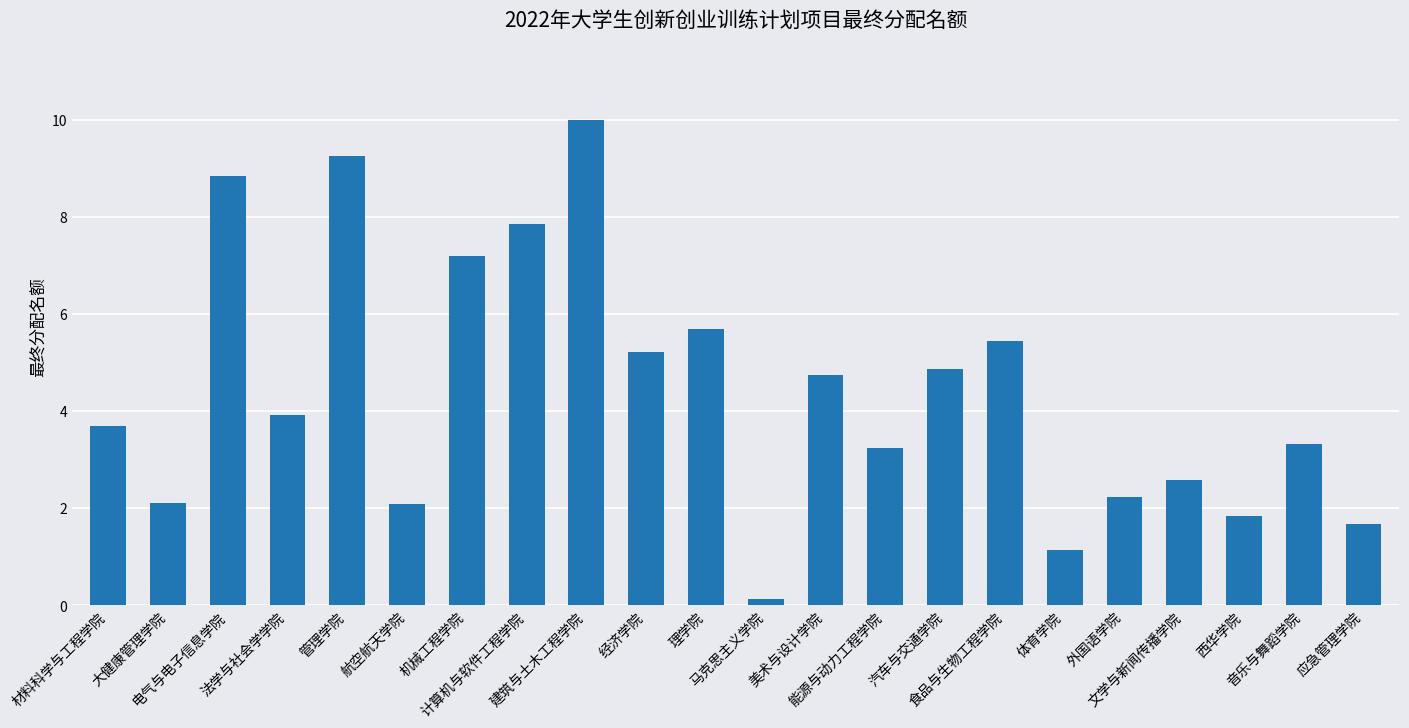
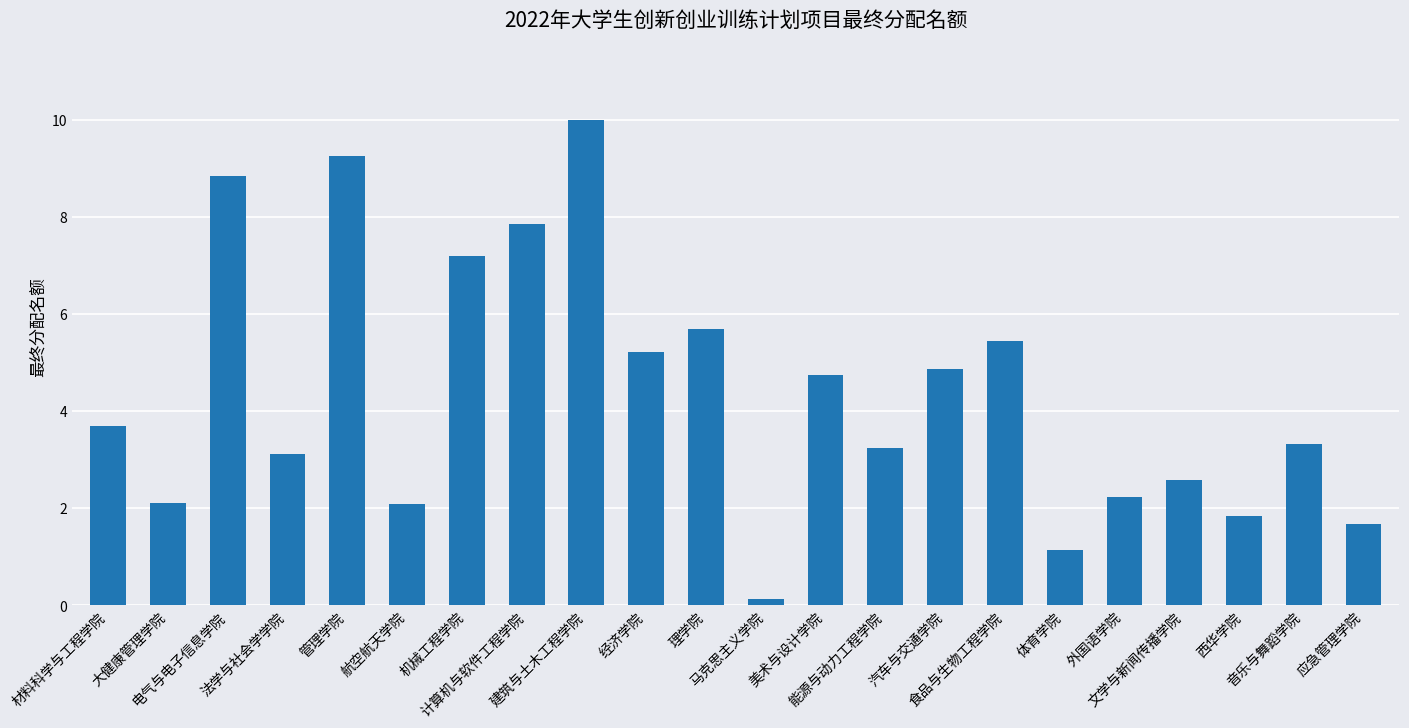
法学与社会学学院: 3.9 -> 3.1
